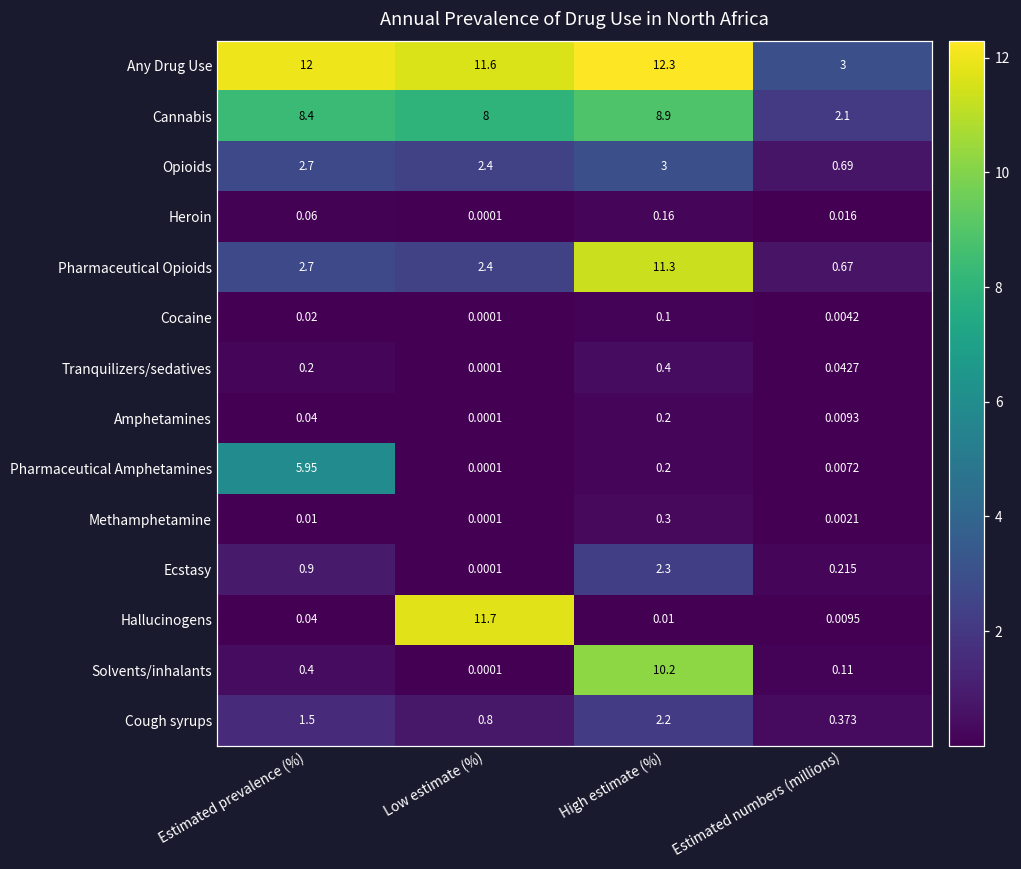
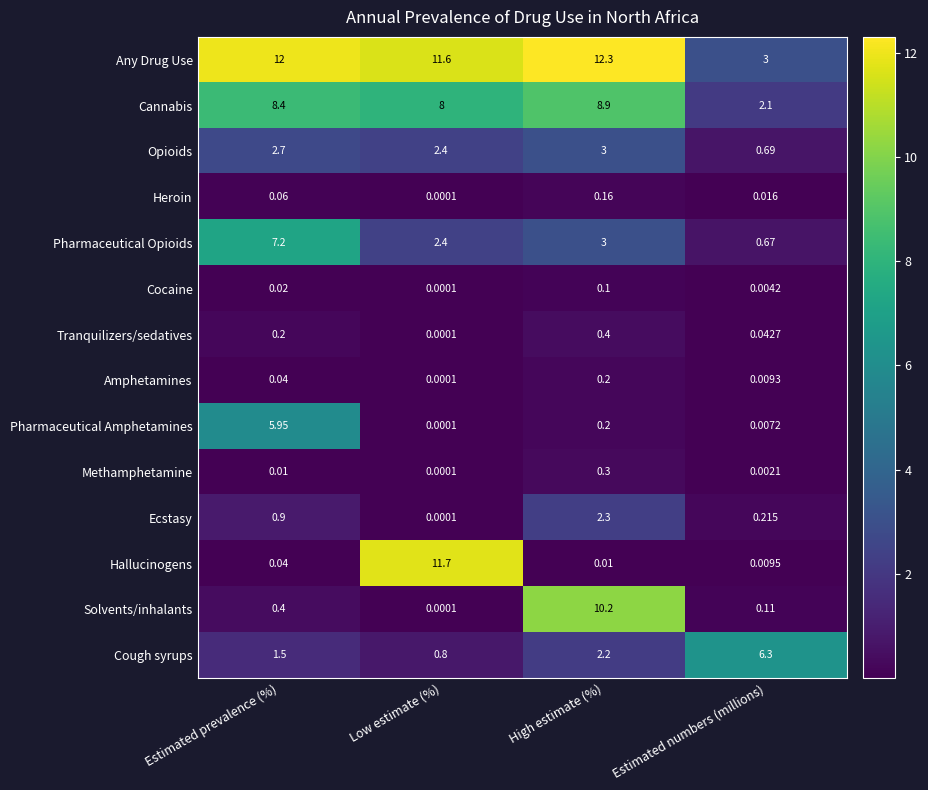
Pharmaceutical Opioids, Estimated prevalence (%): 2.7 -> 7.2
Pharmaceutical Opioids, High estimate (%): 11.3 -> 3
Cough syrups, Estimated numbers (millions): 0.373 -> 6.3
